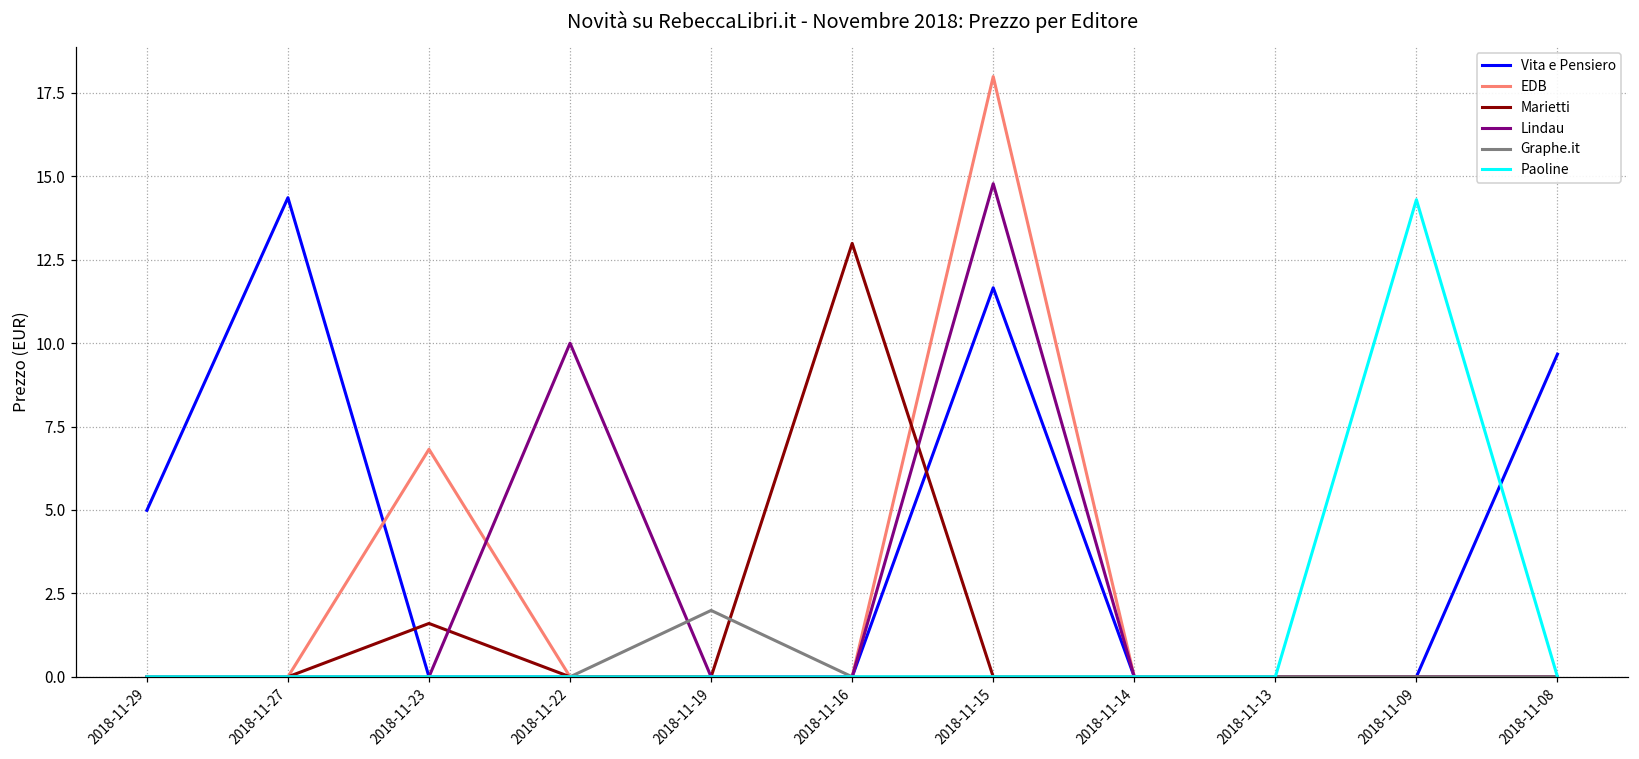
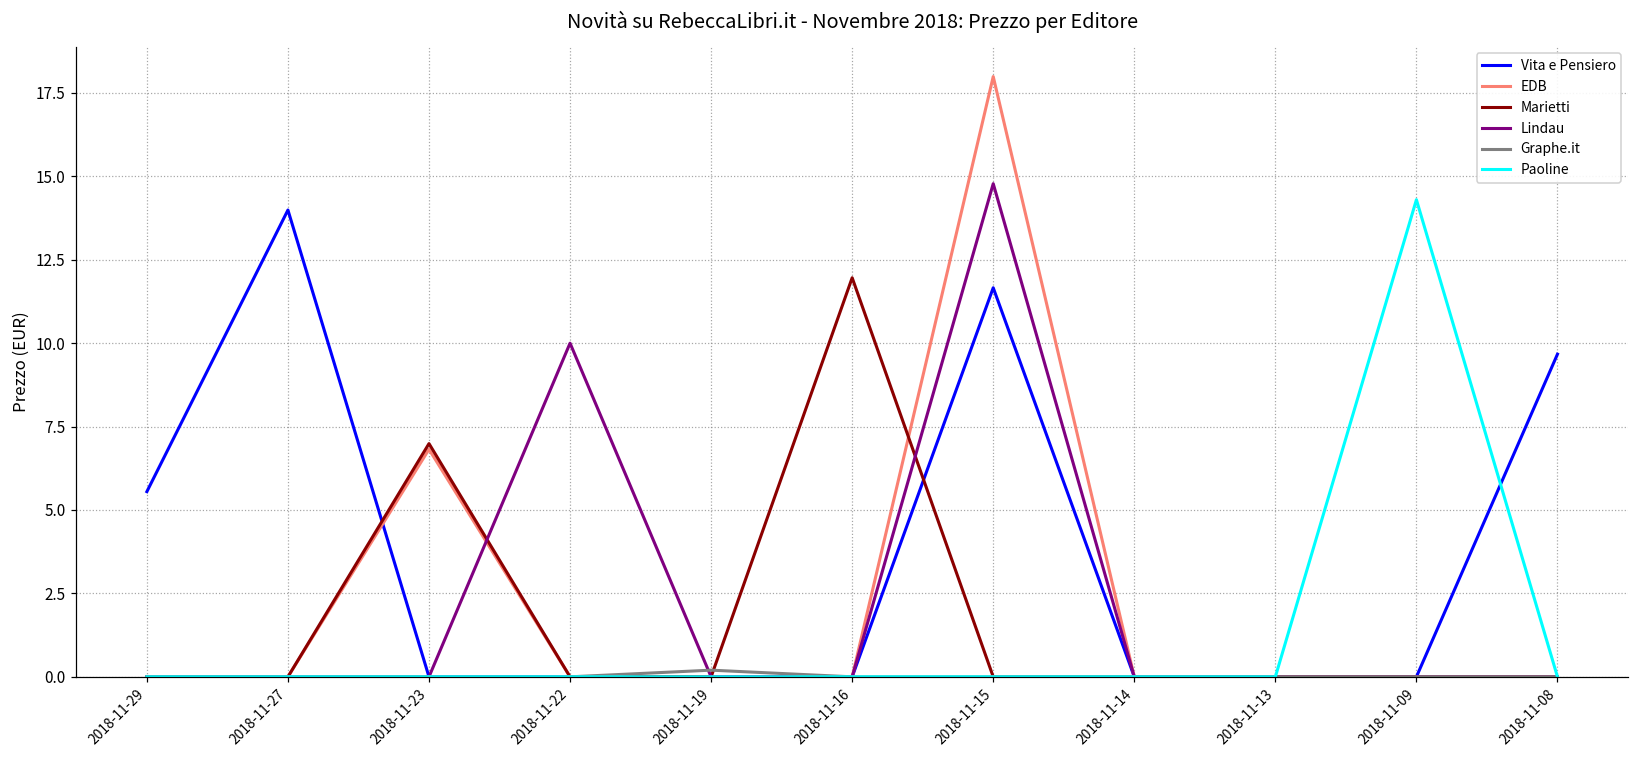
Vita e Pensiero, 2018-11-29: 5.0 -> 5.6
Vita e Pensiero, 2018-11-27: 14.4 -> 14.0
Marietti, 2018-11-23: 1.6 -> 7.0
Graphe.it, 2018-11-19: 2.0 -> 0.2
Marietti, 2018-11-16: 13.0 -> 12.0
